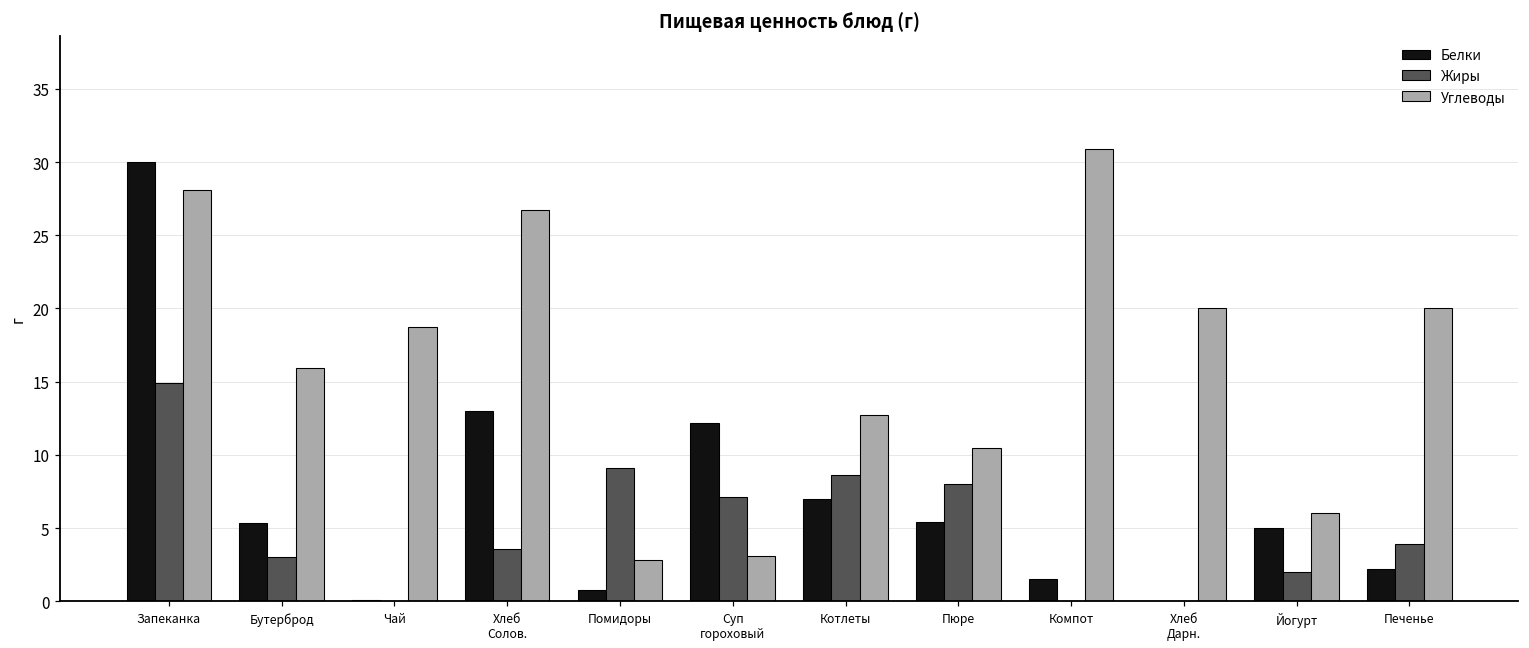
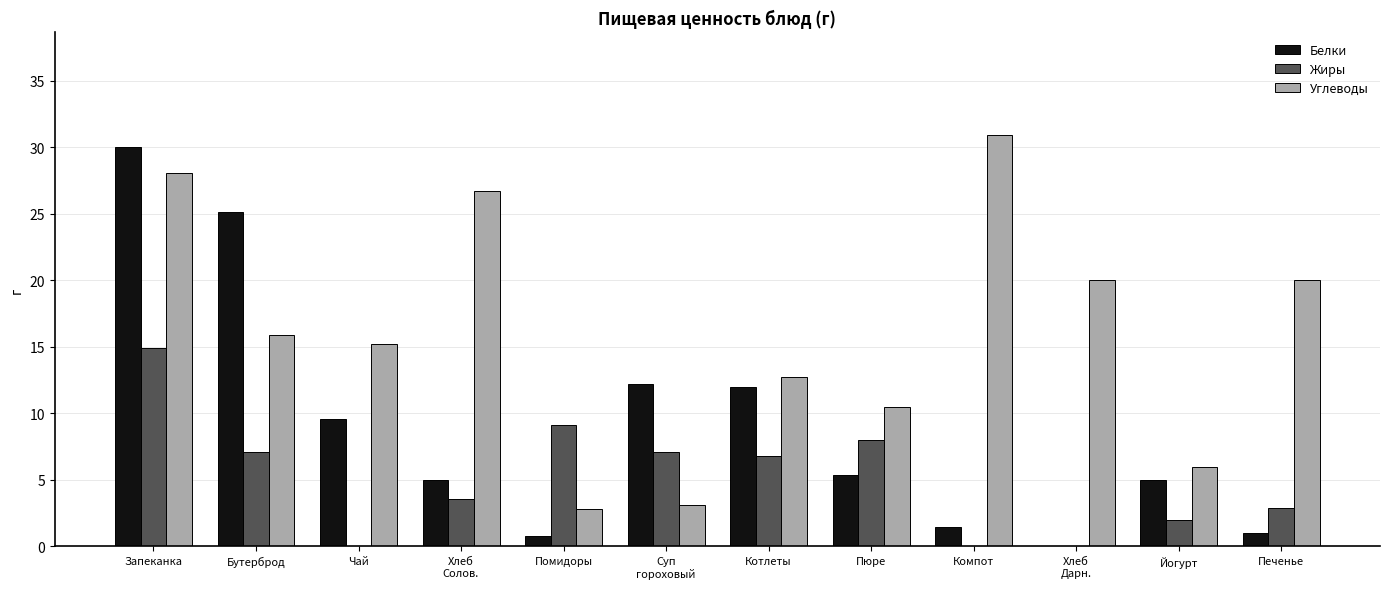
Белки, Бутерброд: 5.4 -> 25.2
Жиры, Бутерброд: 3.0 -> 7.1
Белки, Чай: 0.1 -> 9.6
Углеводы, Чай: 18.7 -> 15.2
Белки, Хлеб Солов.: 13 -> 5
Белки, Котлеты: 7 -> 12
Жиры, Котлеты: 8.6 -> 6.8
Белки, Печенье: 2.2 -> 1.0
Жиры, Печенье: 3.9 -> 2.9
